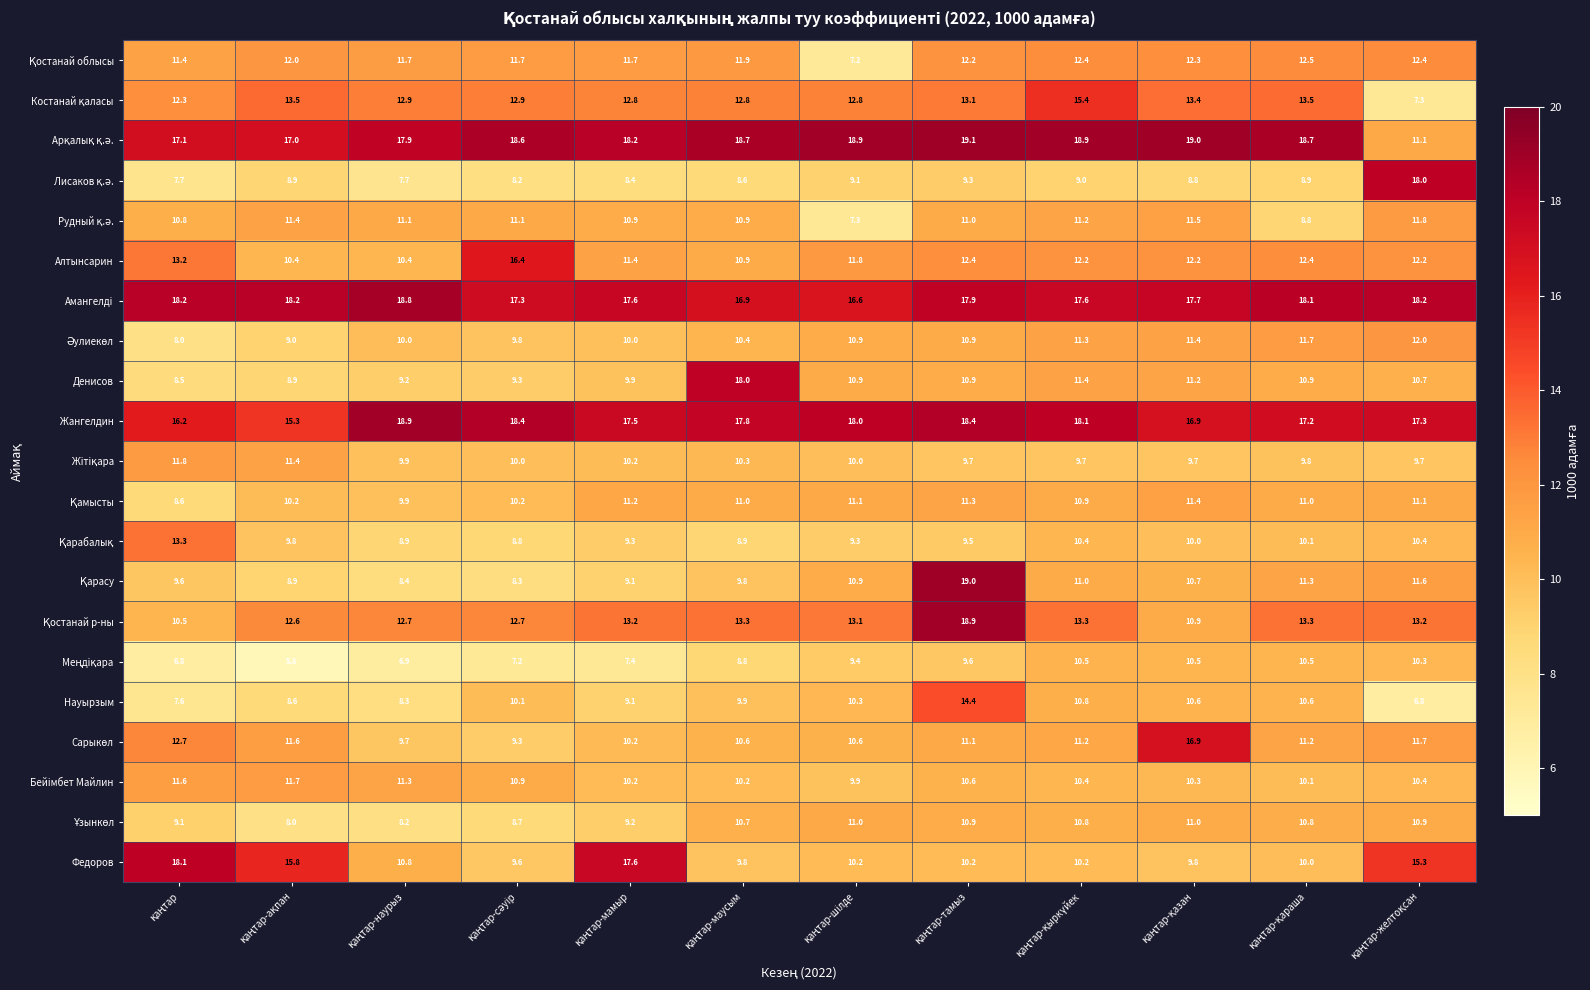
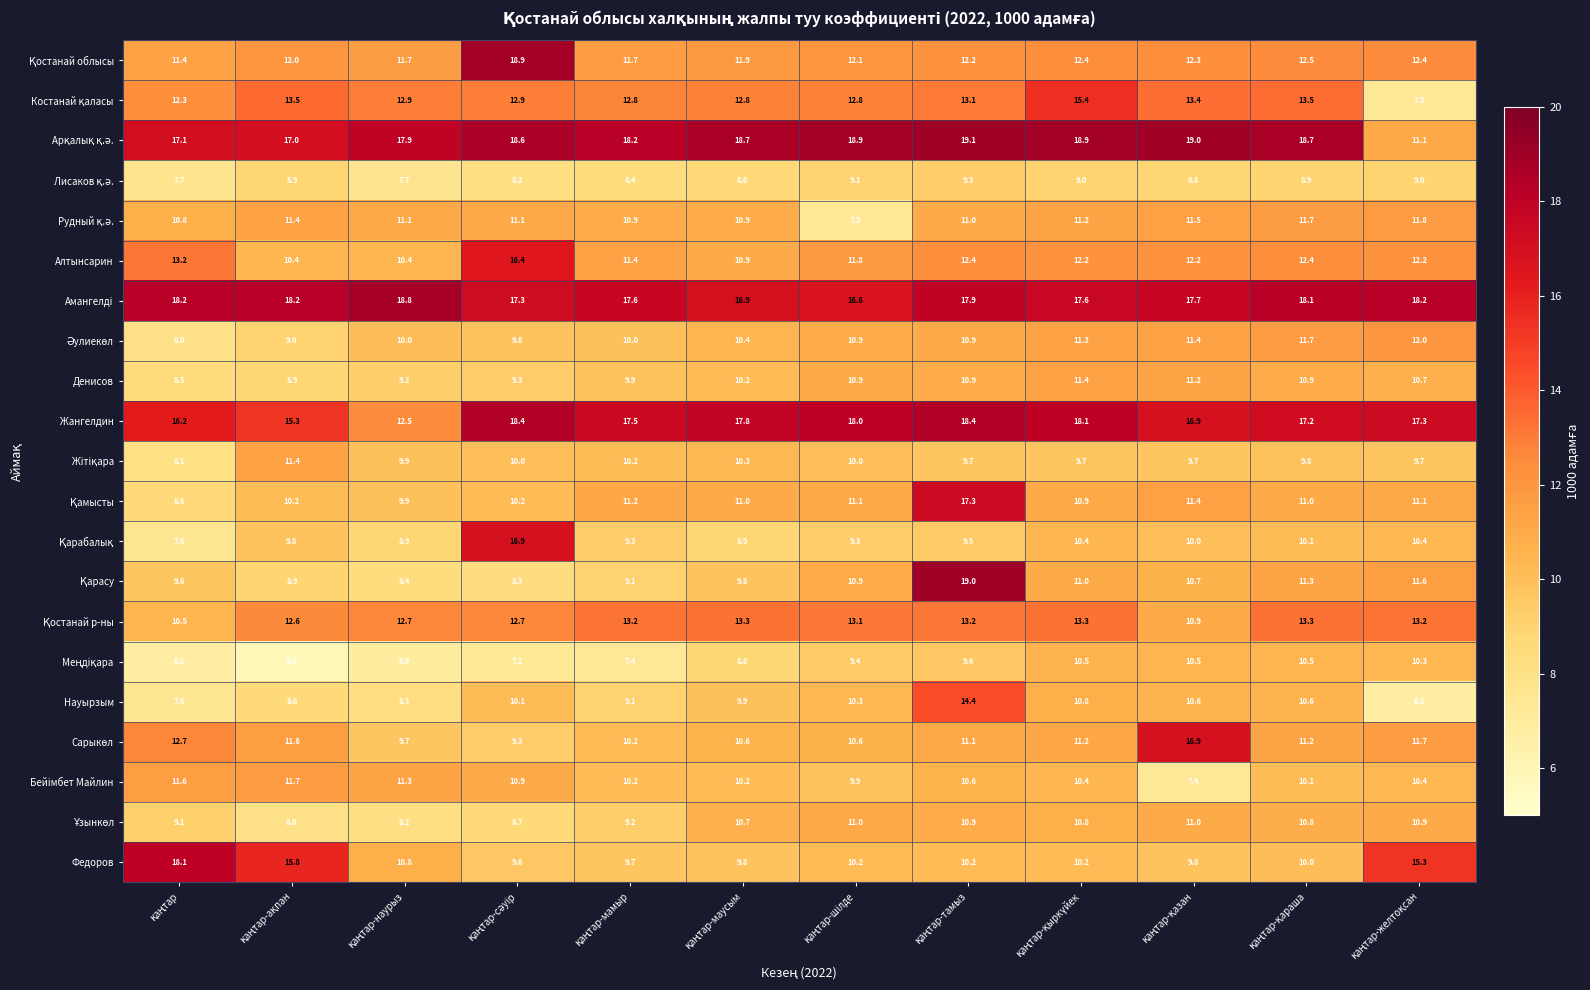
Қостанай облысы, қаңтар-сәуір: 11.7 -> 18.9
Қостанай облысы, қаңтар-шілде: 7.2 -> 12.1
Лисаков қ.ә., қаңтар-желтоқсан: 18.0 -> 9.0
Рудный қ.ә., қаңтар-қараша: 8.8 -> 11.7
Денисов, қаңтар-маусым: 18.0 -> 10.2
Жангелдин, қаңтар-наурыз: 18.9 -> 12.5
Жітіқара, қаңтар: 11.8 -> 8.1
Қамысты, қаңтар-тамыз: 11.3 -> 17.3
Қарабалық, қаңтар: 13.3 -> 7.6
Қарабалық, қаңтар-сәуір: 8.8 -> 16.9
Қостанай р-ны, қаңтар-тамыз: 18.9 -> 13.2
Бейімбет Майлин, қаңтар-қазан: 10.3 -> 7.4
Федоров, қаңтар-мамыр: 17.6 -> 9.7
